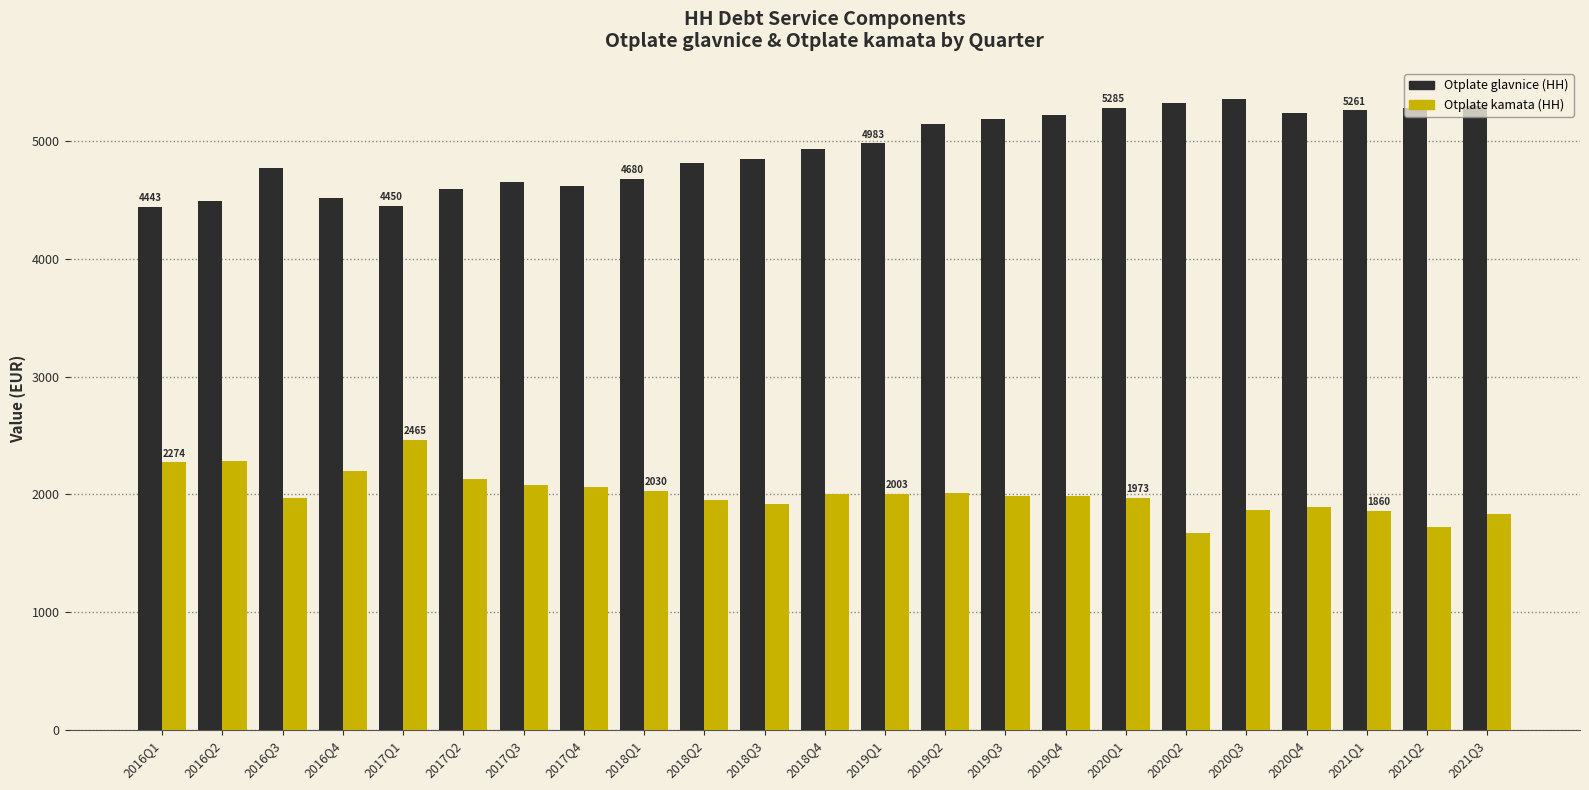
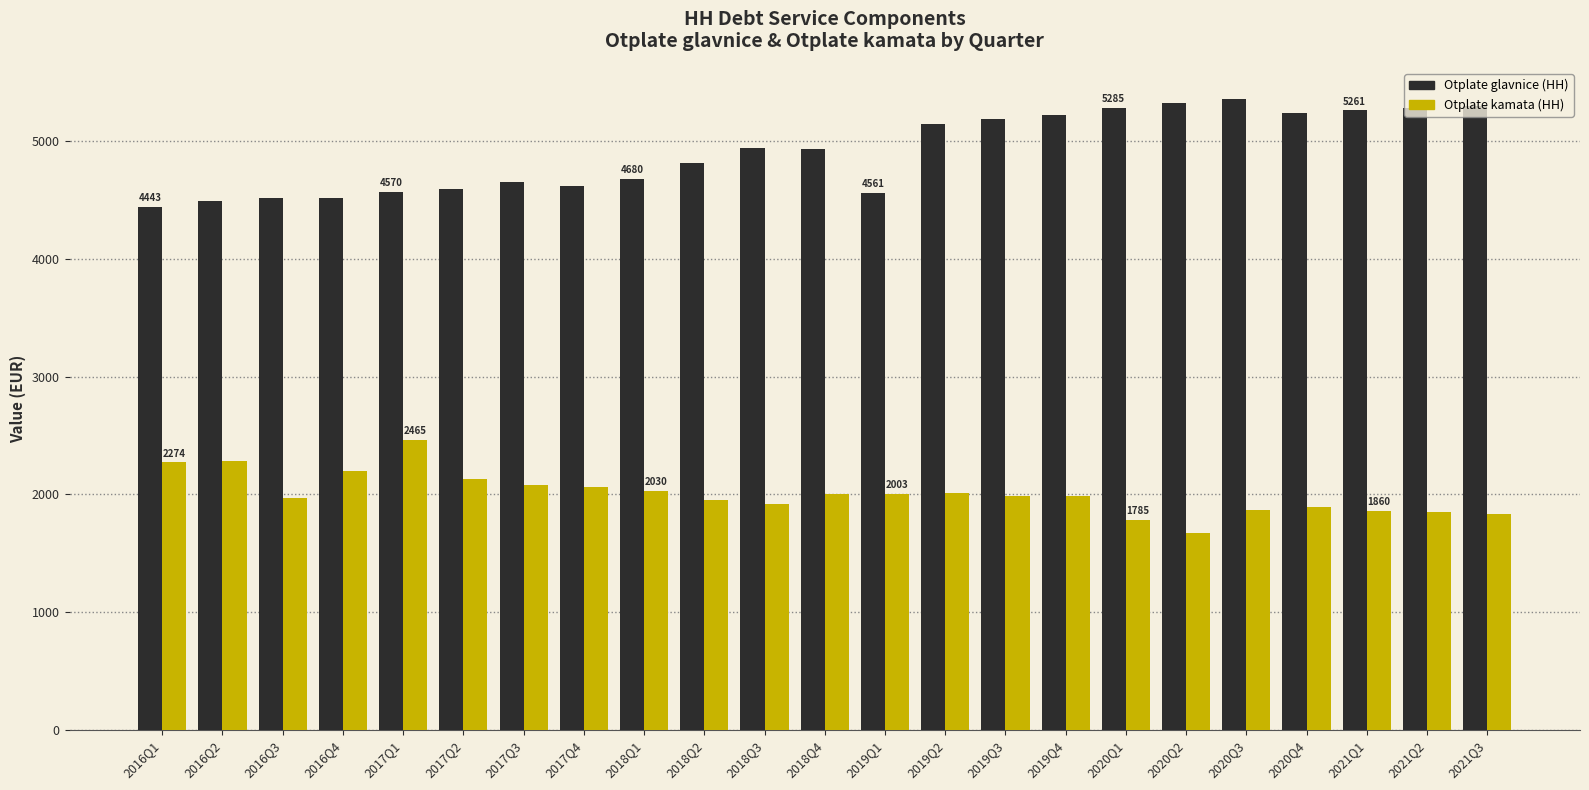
Otplate glavnice (HH), 2016Q3: 4770 -> 4520
Otplate glavnice (HH), 2017Q1: 4450 -> 4570
Otplate glavnice (HH), 2018Q3: 4850 -> 4940
Otplate glavnice (HH), 2019Q1: 4983 -> 4561
Otplate kamata (HH), 2020Q1: 1973 -> 1785
Otplate kamata (HH), 2021Q2: 1720 -> 1850
